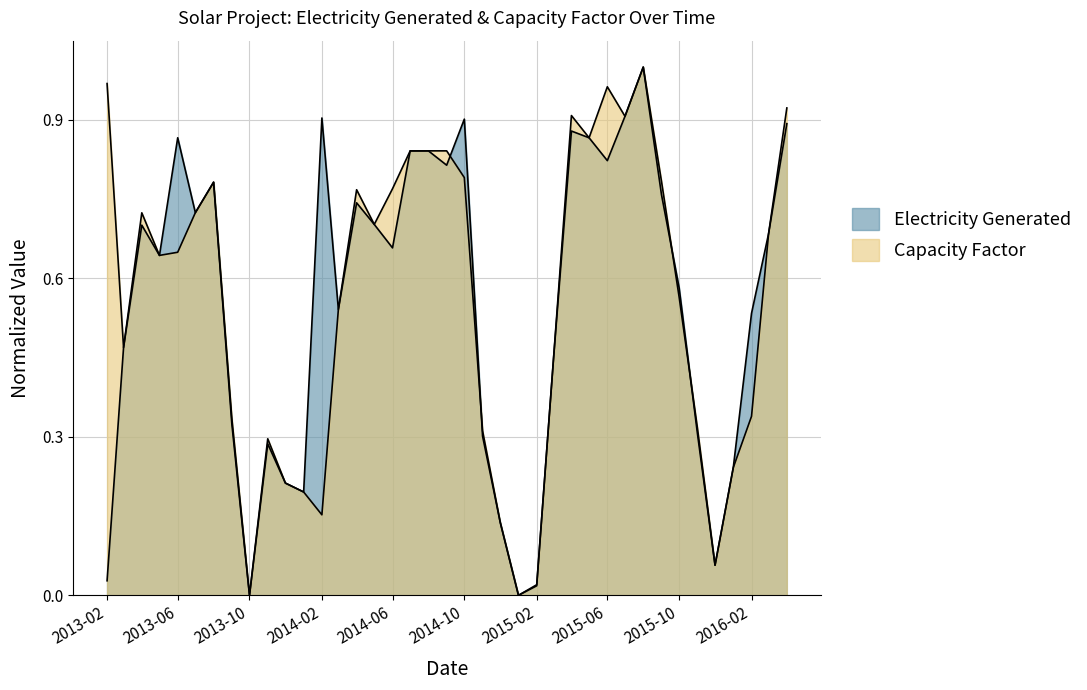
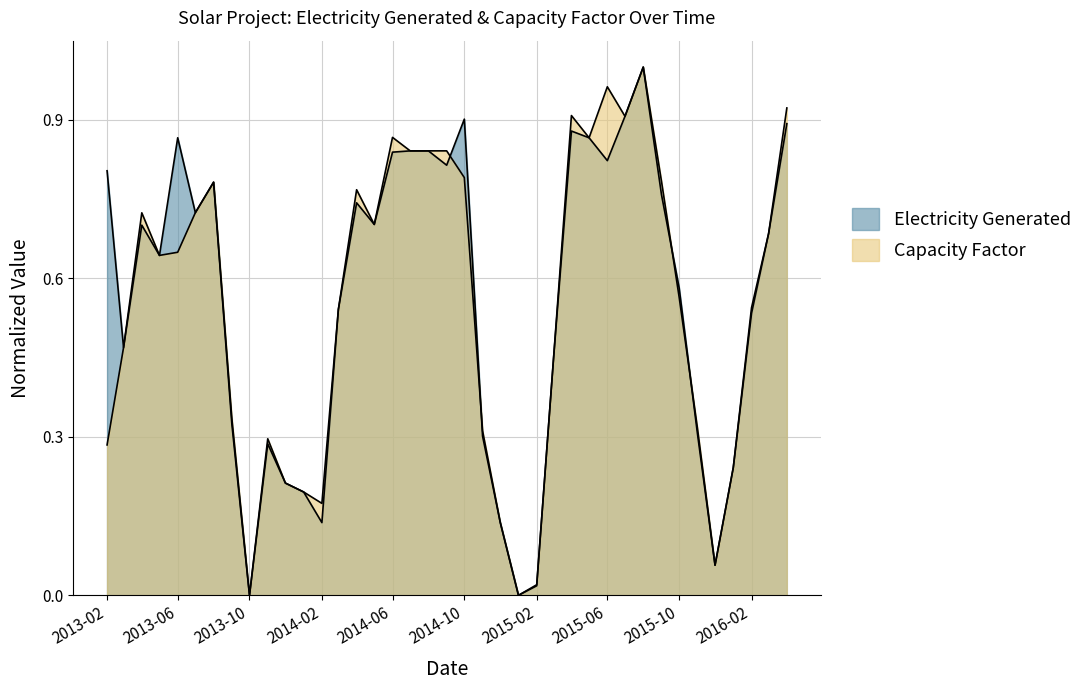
Electricity Generated, 2013-02: 0.03 -> 0.80
Capacity Factor, 2013-02: 0.97 -> 0.28
Electricity Generated, 2014-02: 0.90 -> 0.14
Capacity Factor, 2014-02: 0.15 -> 0.17
Electricity Generated, 2014-06: 0.66 -> 0.84
Capacity Factor, 2014-06: 0.77 -> 0.87
Capacity Factor, 2016-02: 0.34 -> 0.54
